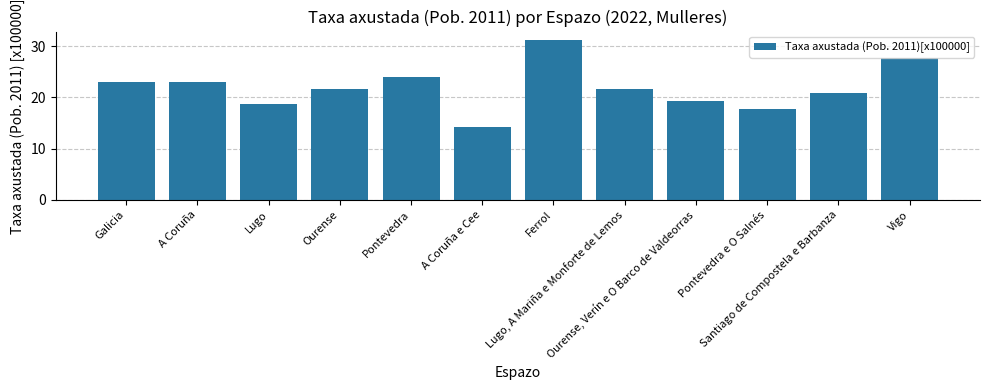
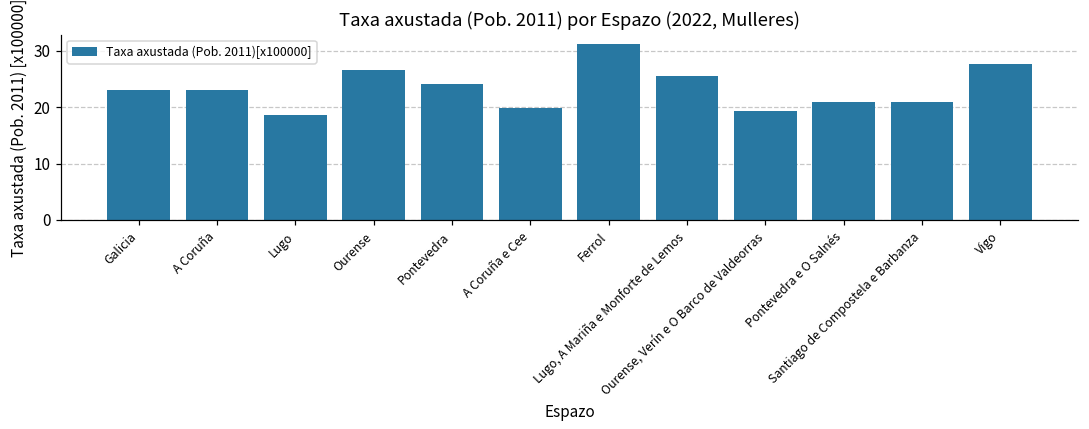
Ourense: 22 -> 27
A Coruña e Cee: 14 -> 20
Lugo, A Mariña e Monforte de Lemos: 22 -> 26
Pontevedra e O Salnés: 18 -> 21
